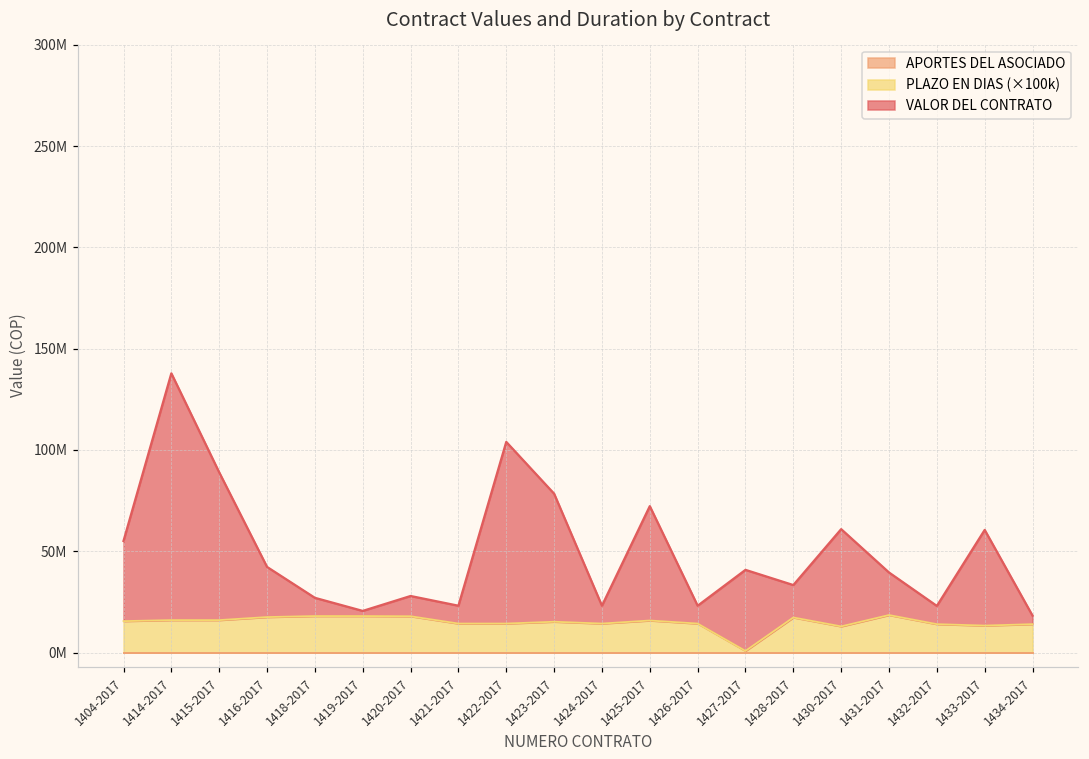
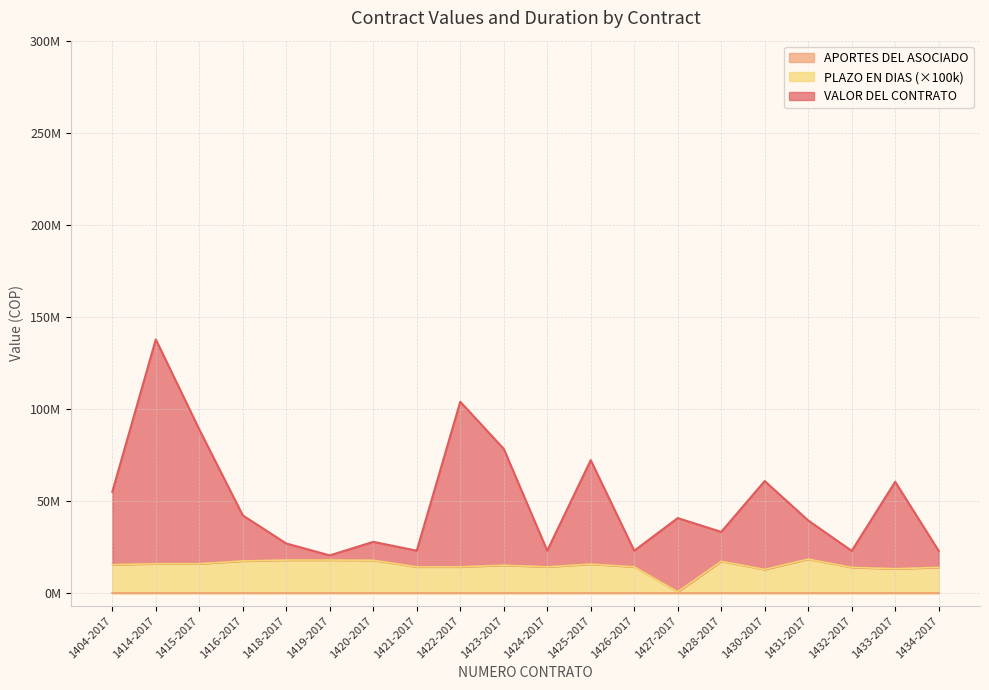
VALOR DEL CONTRATO, 1434-2017: 4000000 -> 9000000
